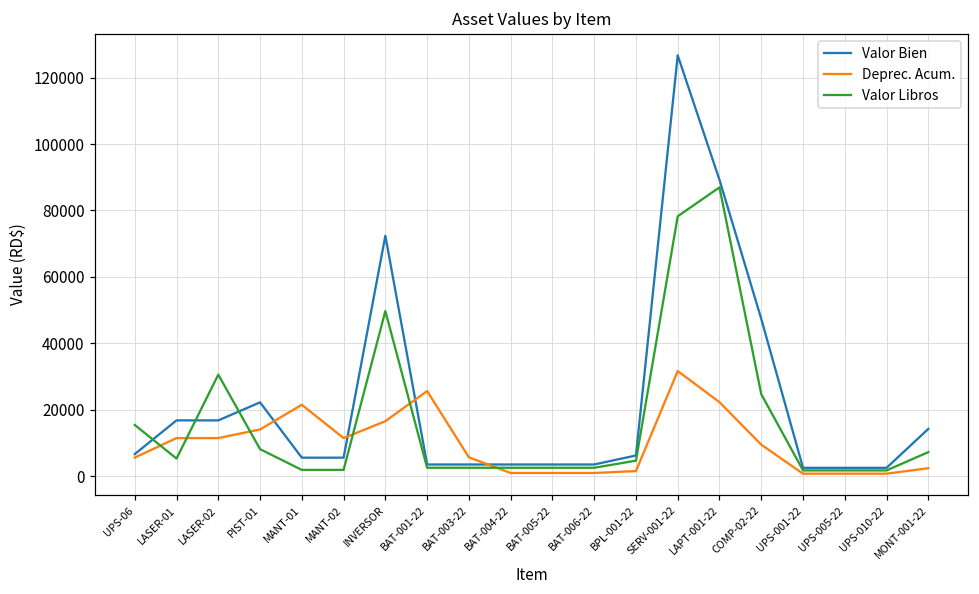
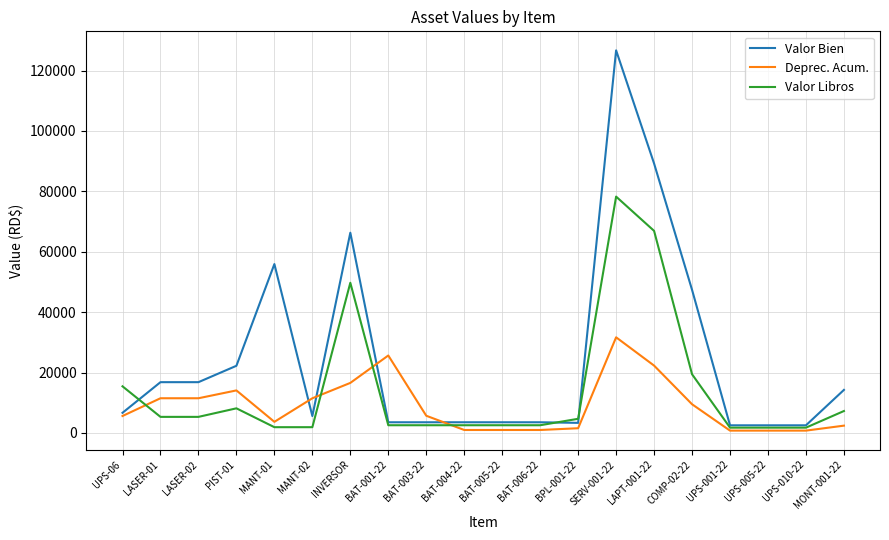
Valor Libros, LASER-02: 31000 -> 5000
Valor Bien, MANT-01: 6000 -> 56000
Deprec. Acum., MANT-01: 22000 -> 4000
Valor Bien, INVERSOR: 72000 -> 66000
Valor Bien, BPL-001-22: 6000 -> 3000
Valor Libros, LAPT-001-22: 87000 -> 67000
Valor Libros, COMP-02-22: 25000 -> 19000
